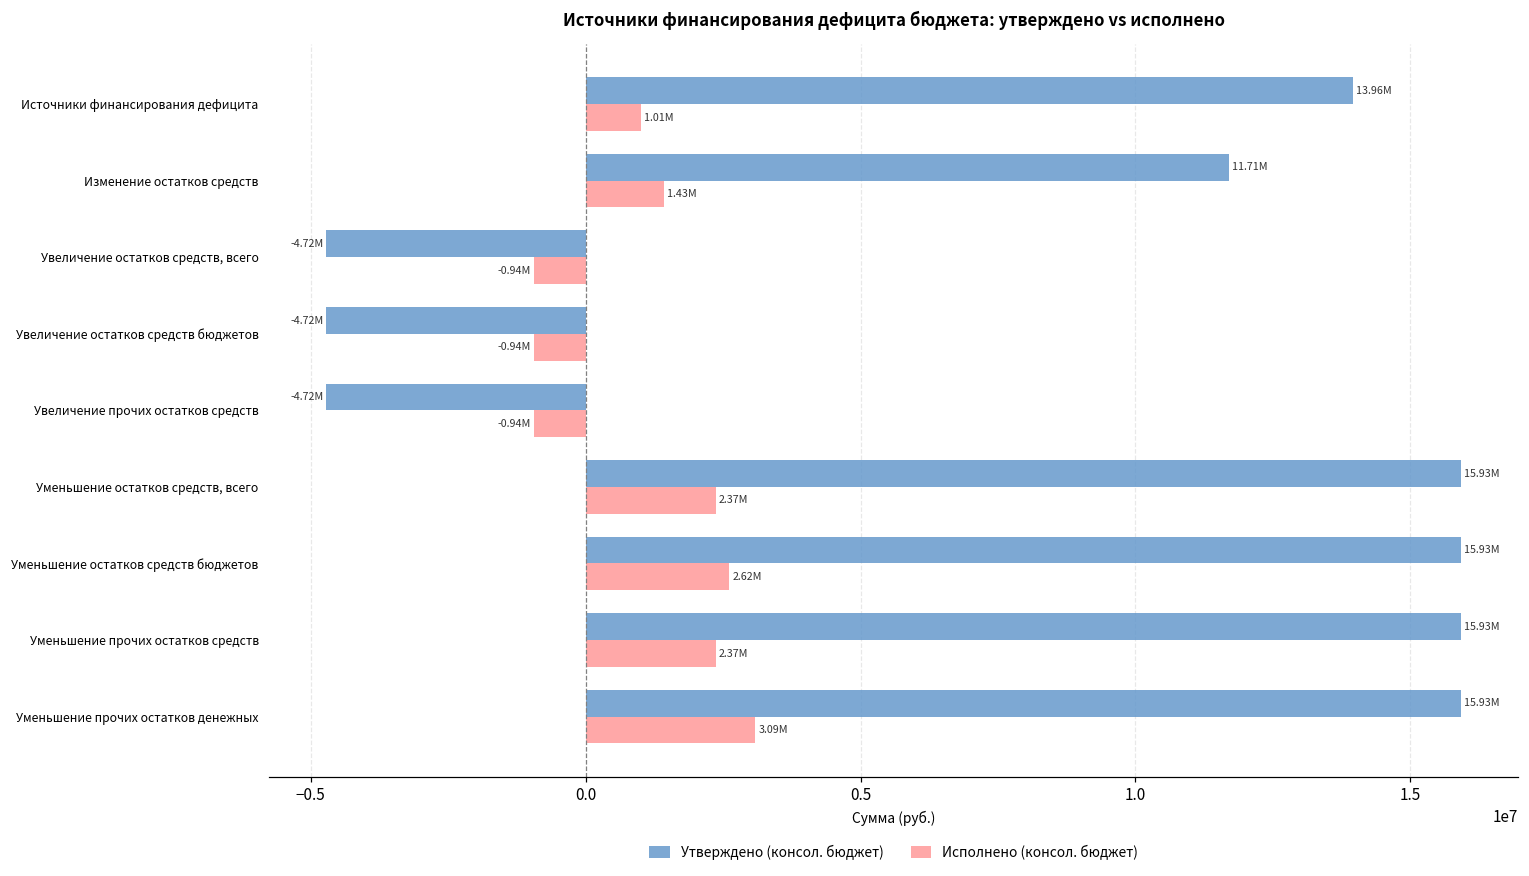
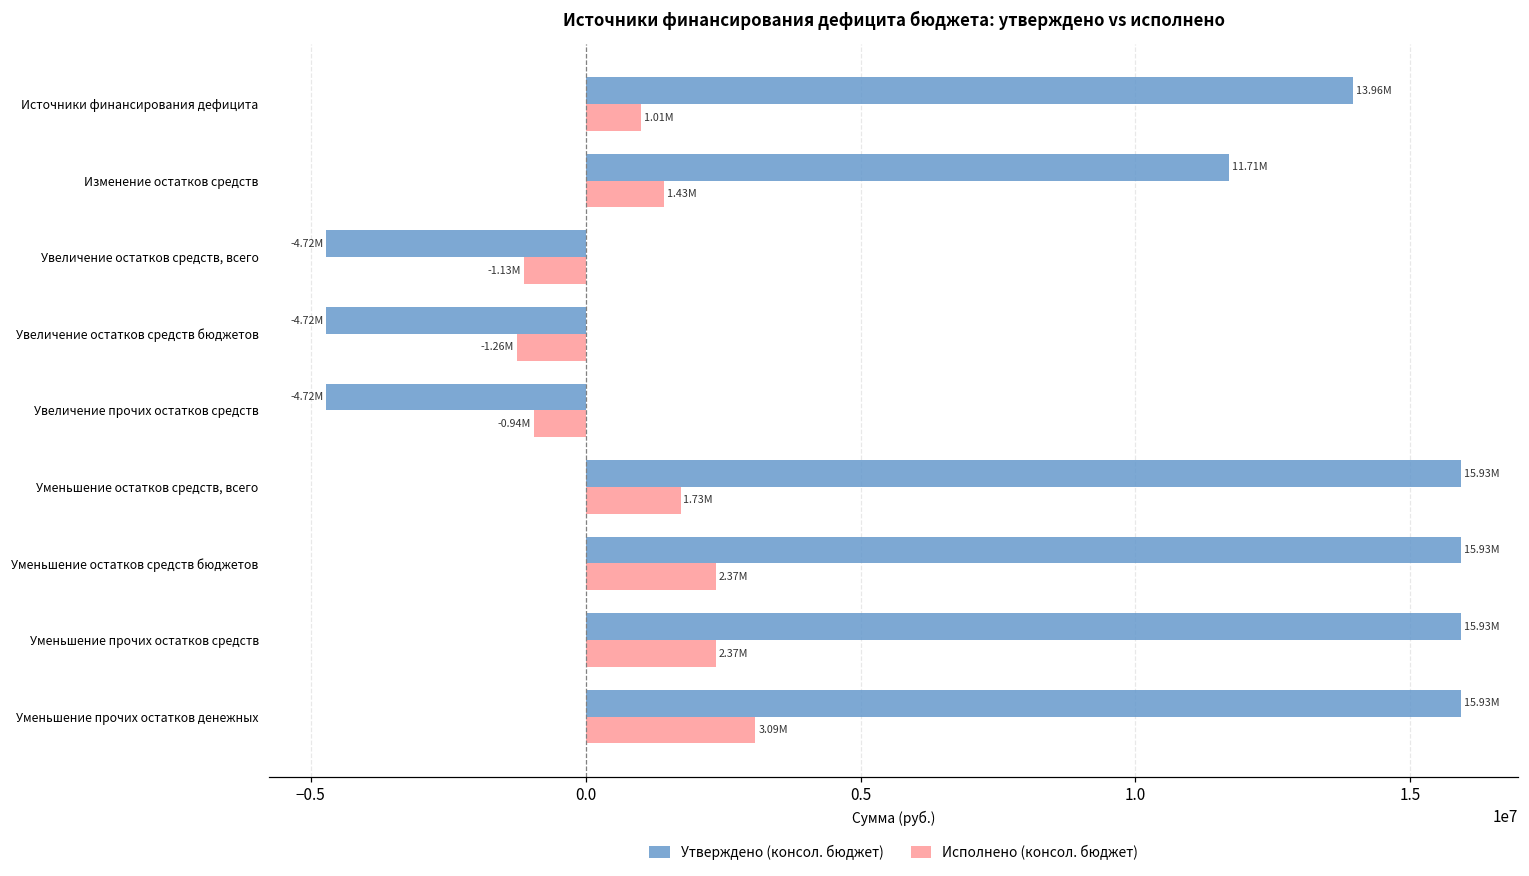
Исполнено (консол. бюджет), Увеличение остатков средств, всего: -0.94M -> -1.13M
Исполнено (консол. бюджет), Увеличение остатков средств бюджетов: -0.94M -> -1.26M
Исполнено (консол. бюджет), Уменьшение остатков средств, всего: 2.37M -> 1.73M
Исполнено (консол. бюджет), Уменьшение остатков средств бюджетов: 2.62M -> 2.37M
